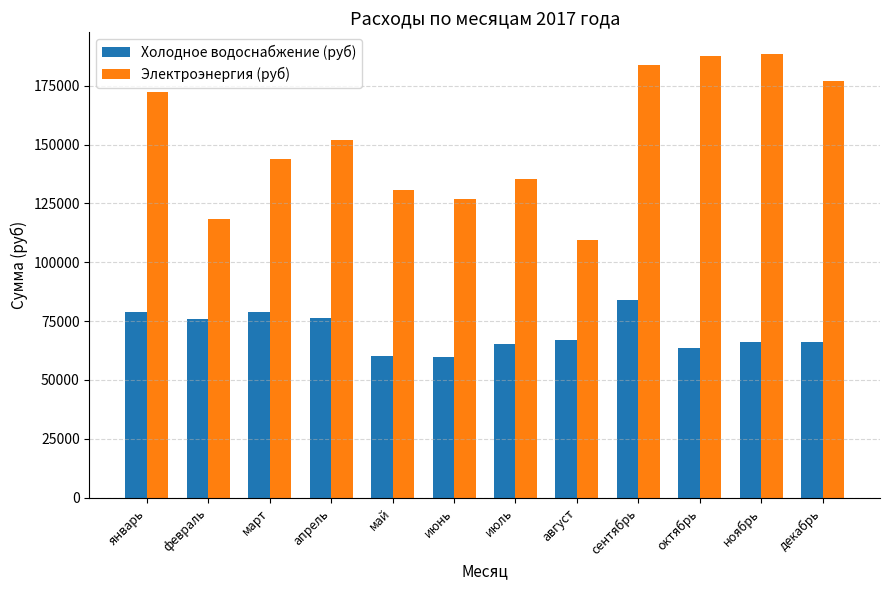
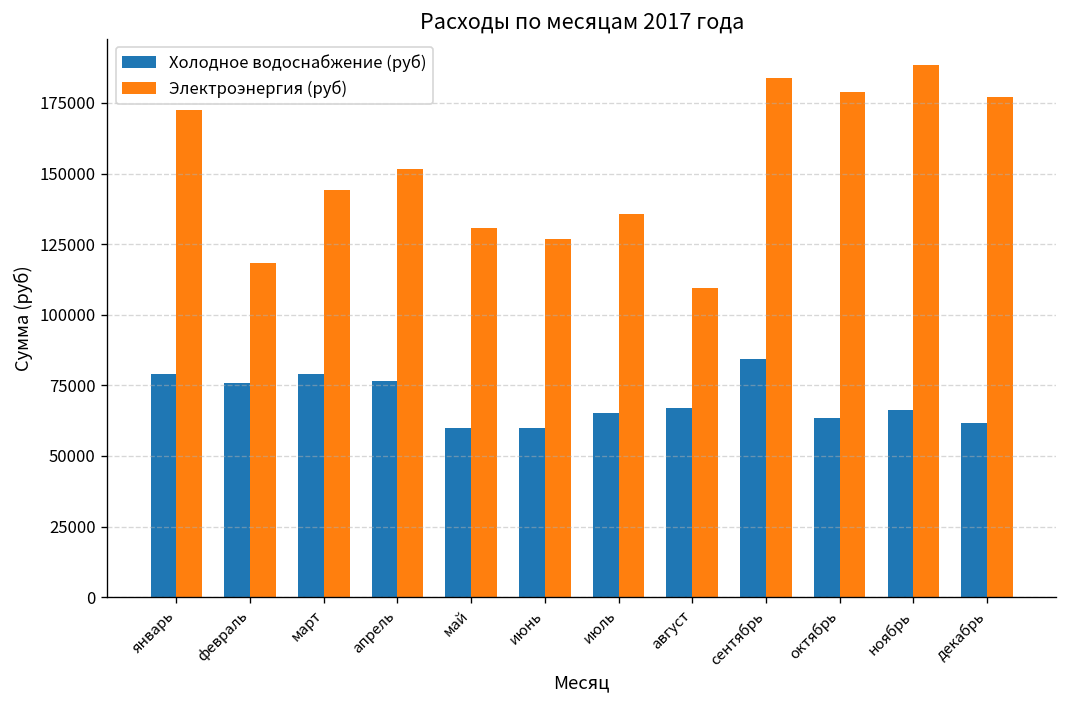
Электроэнергия (руб), октябрь: 188000 -> 179000
Холодное водоснабжение (руб), декабрь: 66000 -> 62000
